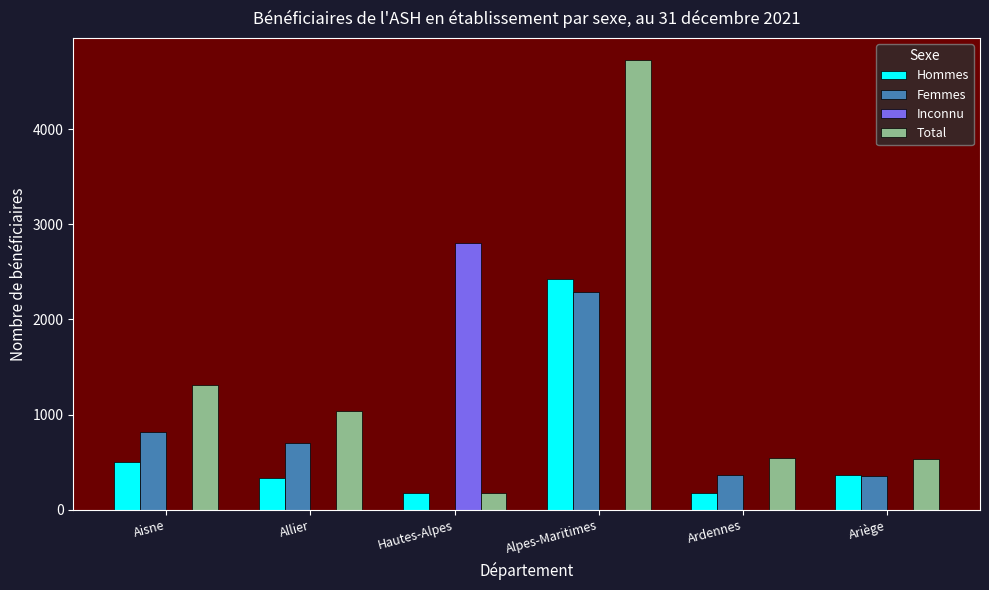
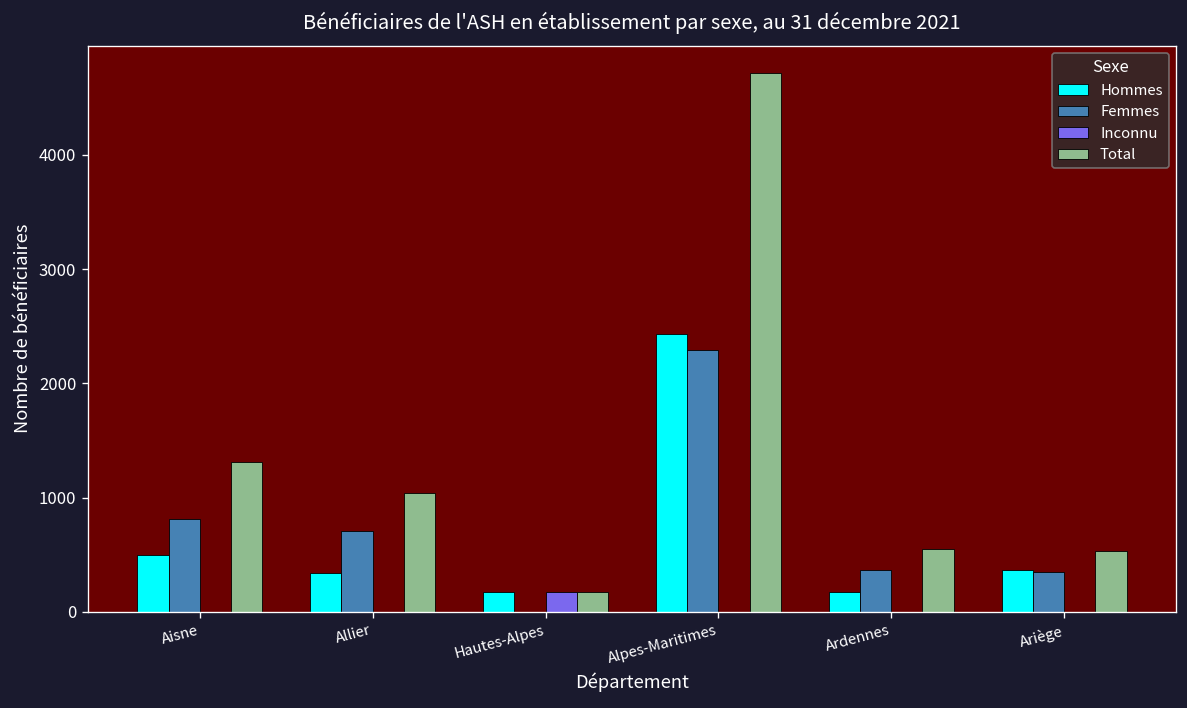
Inconnu, Hautes-Alpes: 2800 -> 200
